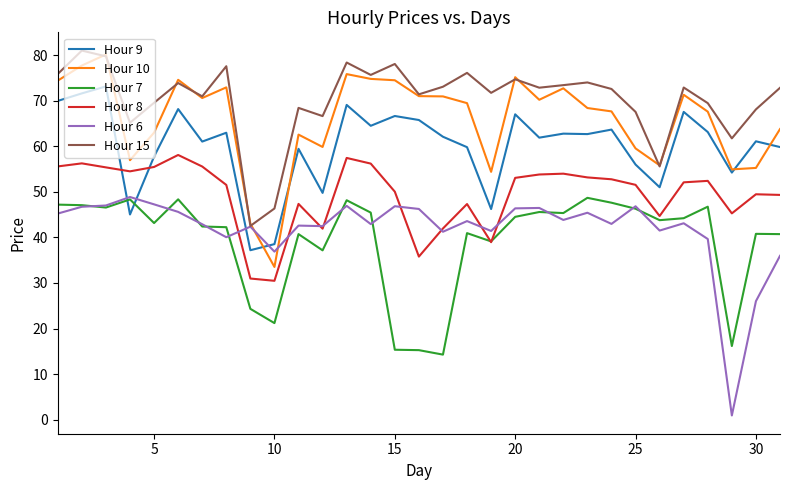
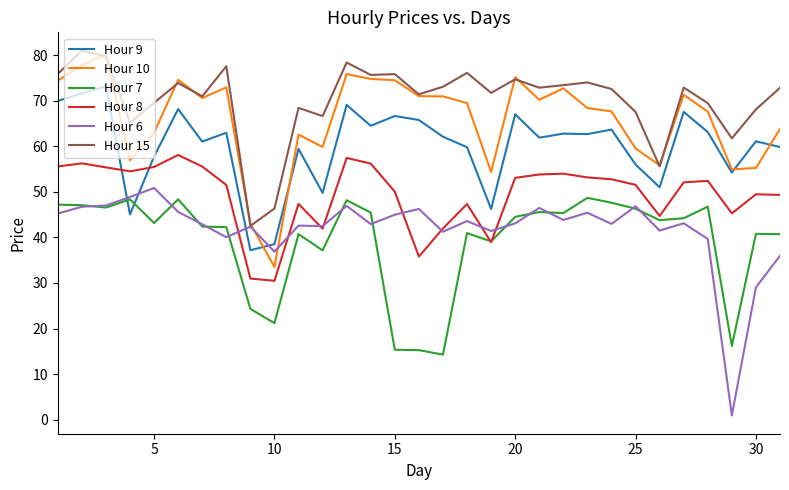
Hour 6, 5: 47 -> 51
Hour 6, 15: 47 -> 45
Hour 15, 15: 78 -> 76
Hour 6, 20: 46 -> 43
Hour 6, 30: 26 -> 29
